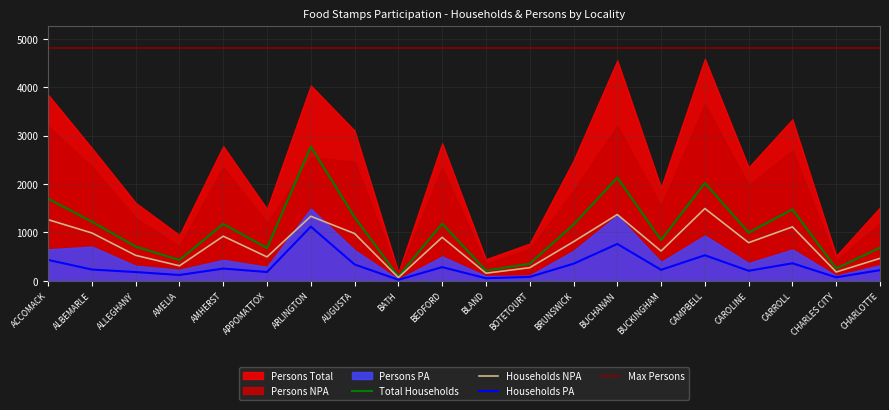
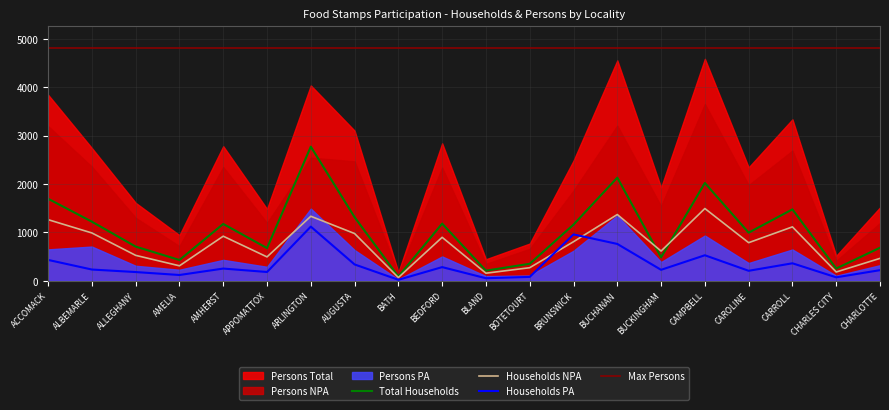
Households PA, BRUNSWICK: 400 -> 1000
Total Households, BUCKINGHAM: 800 -> 500
